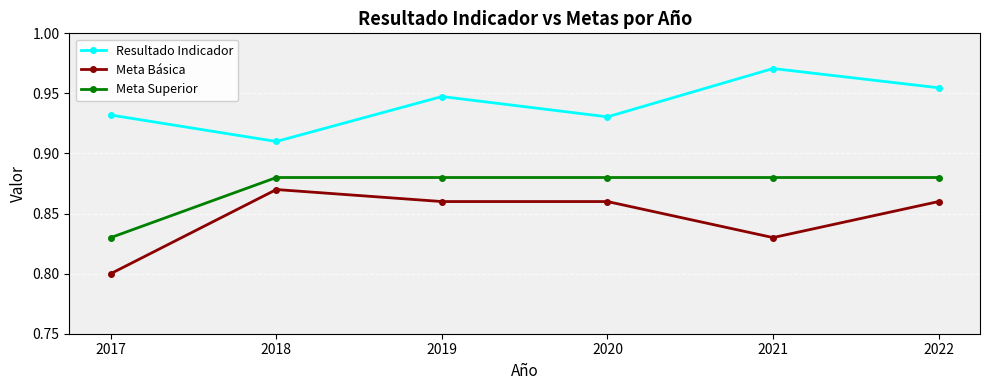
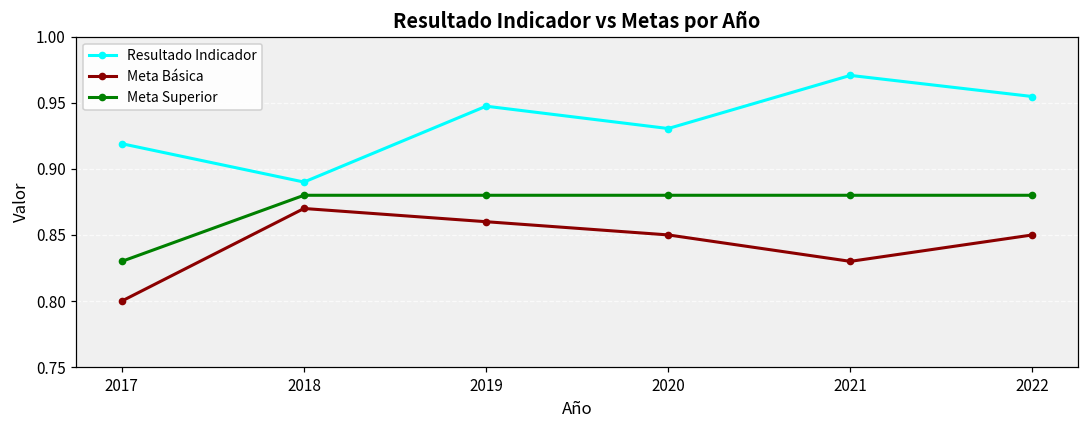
Resultado Indicador, 2017: 0.932 -> 0.919
Resultado Indicador, 2018: 0.91 -> 0.89
Meta Básica, 2020: 0.86 -> 0.85
Meta Básica, 2022: 0.86 -> 0.85
